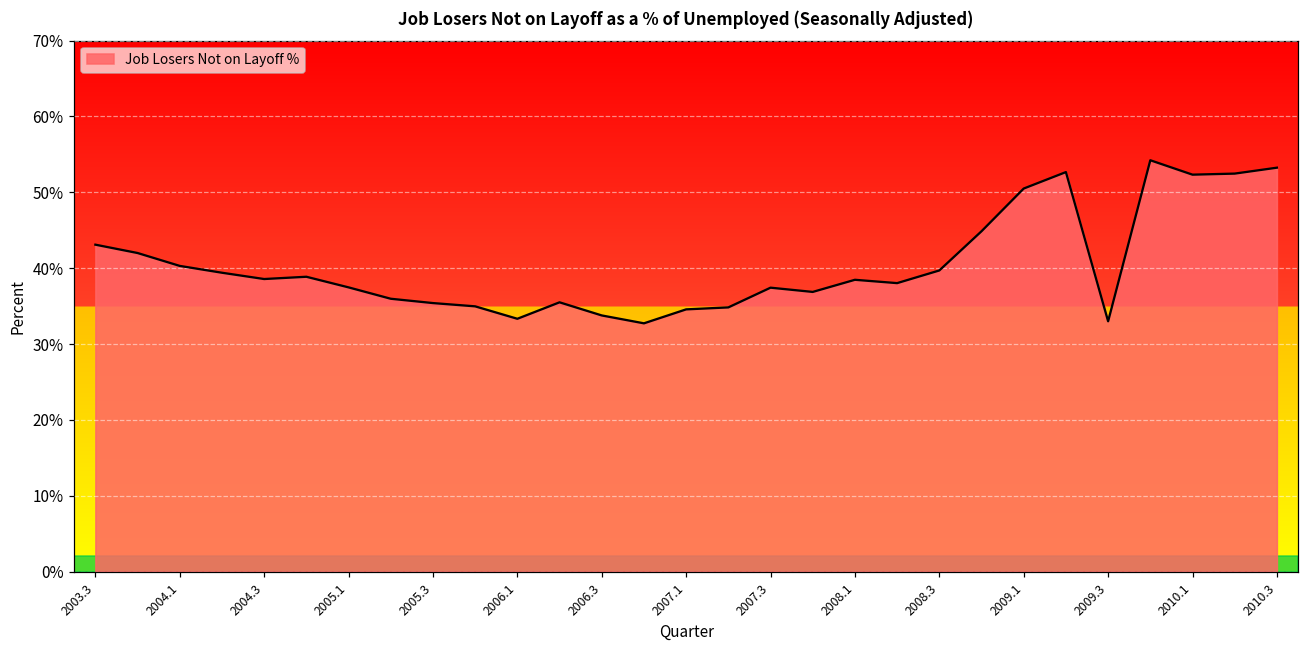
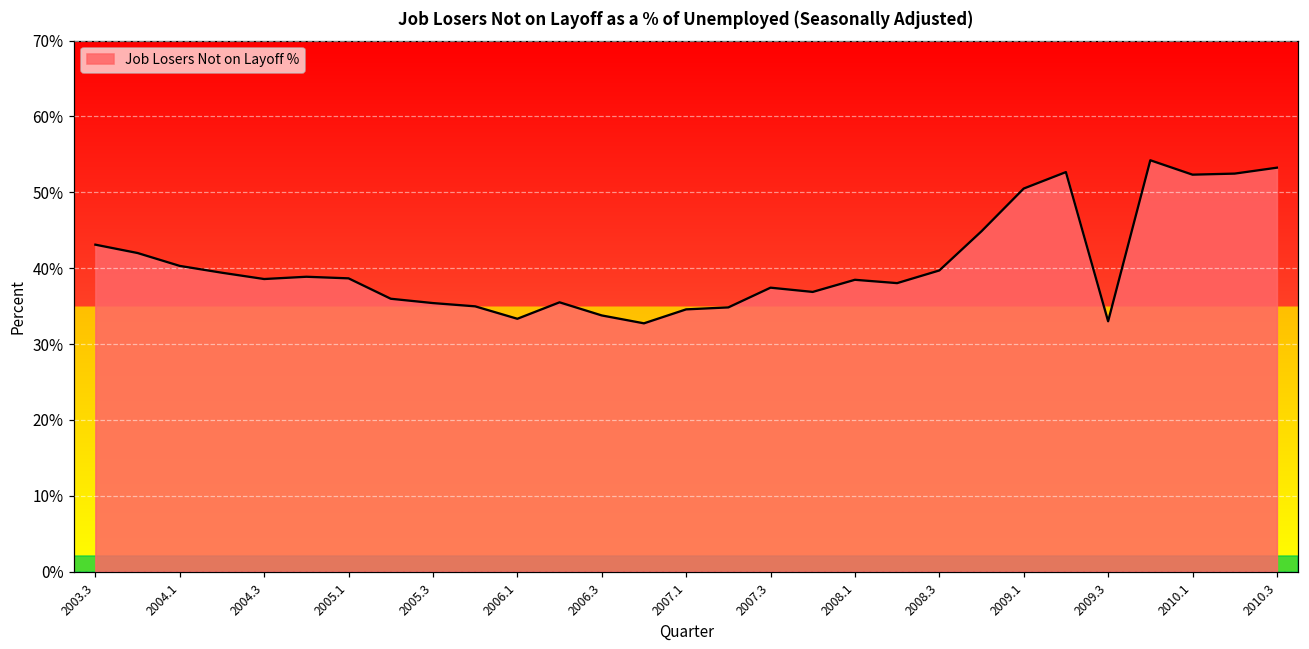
2005.1: 37% -> 39%
